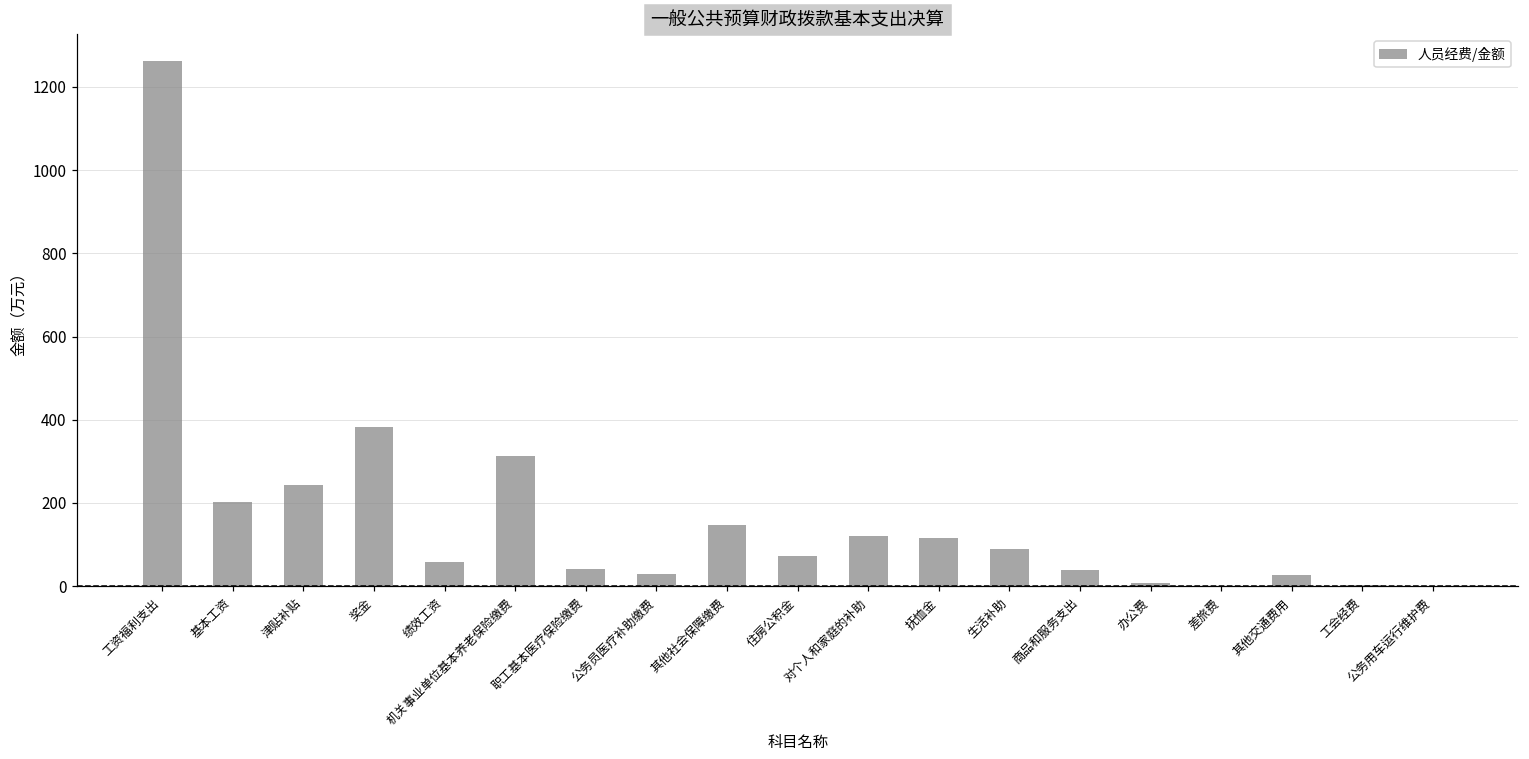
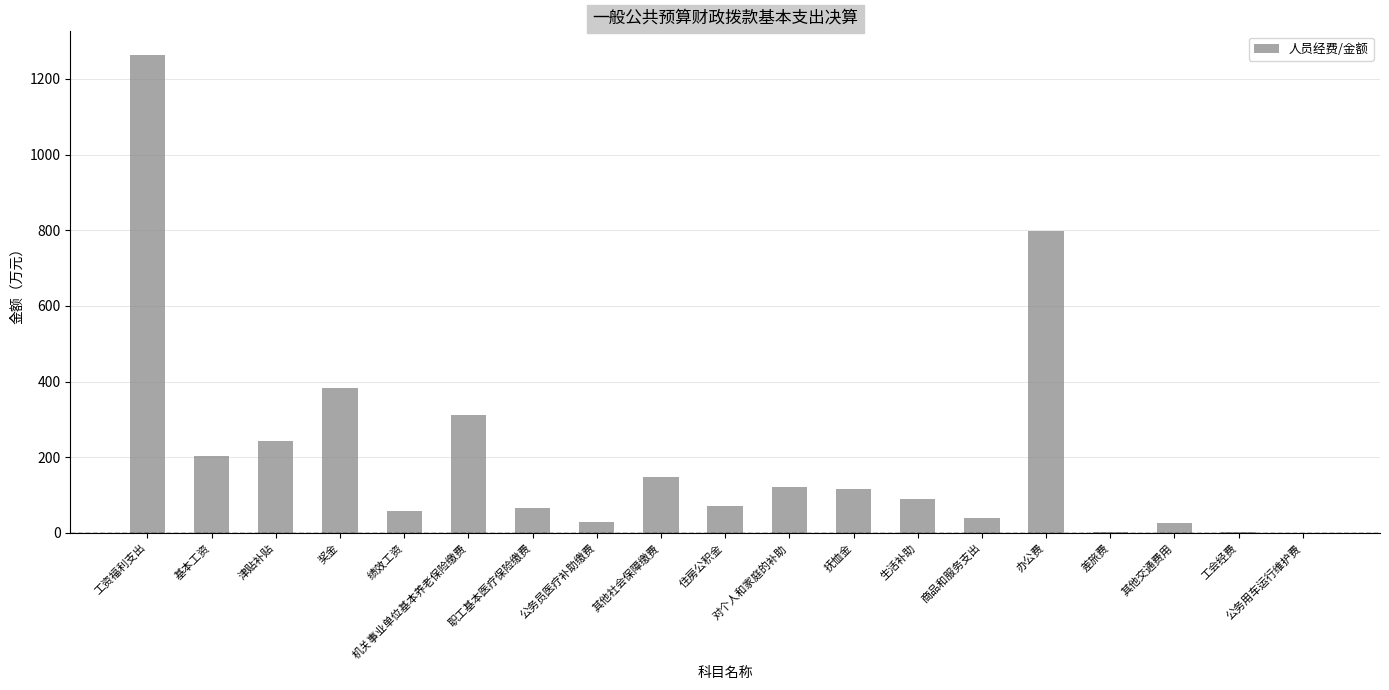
职工基本医疗保险缴费: 40 -> 60
办公费: 10 -> 800
